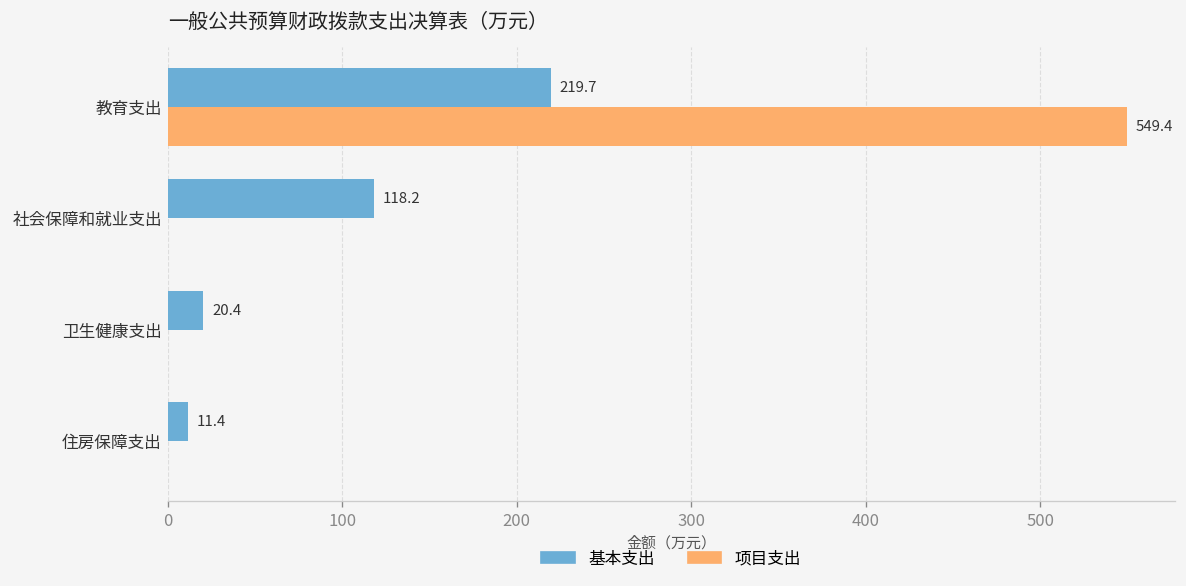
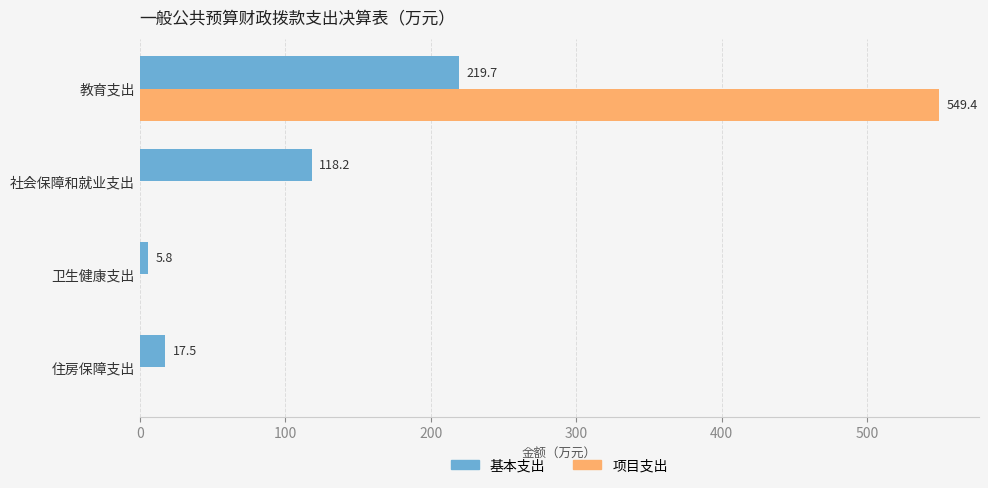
基本支出, 卫生健康支出: 20.4 -> 5.8
基本支出, 住房保障支出: 11.4 -> 17.5
